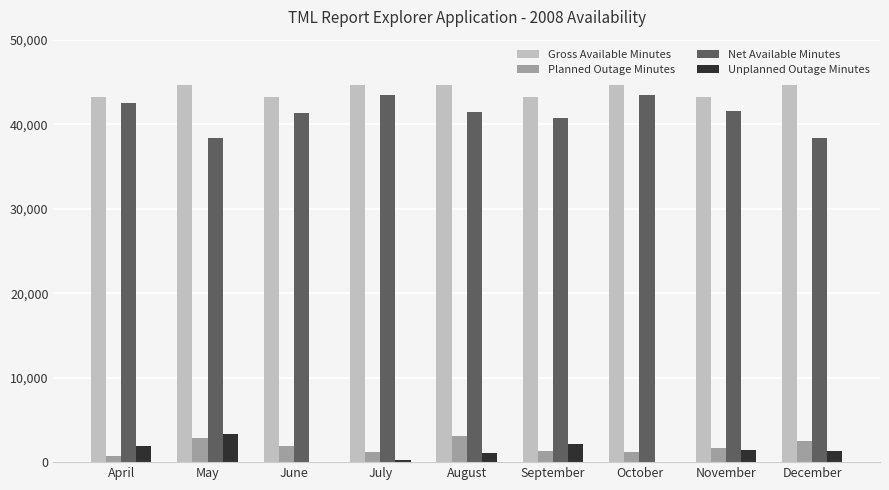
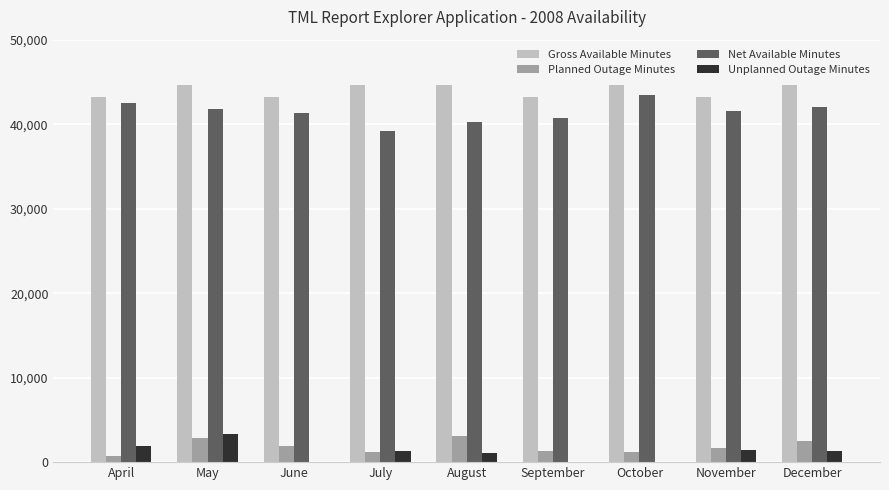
Net Available Minutes, May: 38,000 -> 42,000
Net Available Minutes, July: 43,000 -> 39,000
Unplanned Outage Minutes, July: 0 -> 1,000
Net Available Minutes, August: 41,000 -> 40,000
Unplanned Outage Minutes, September: 2,000 -> 0
Net Available Minutes, December: 38,000 -> 42,000
